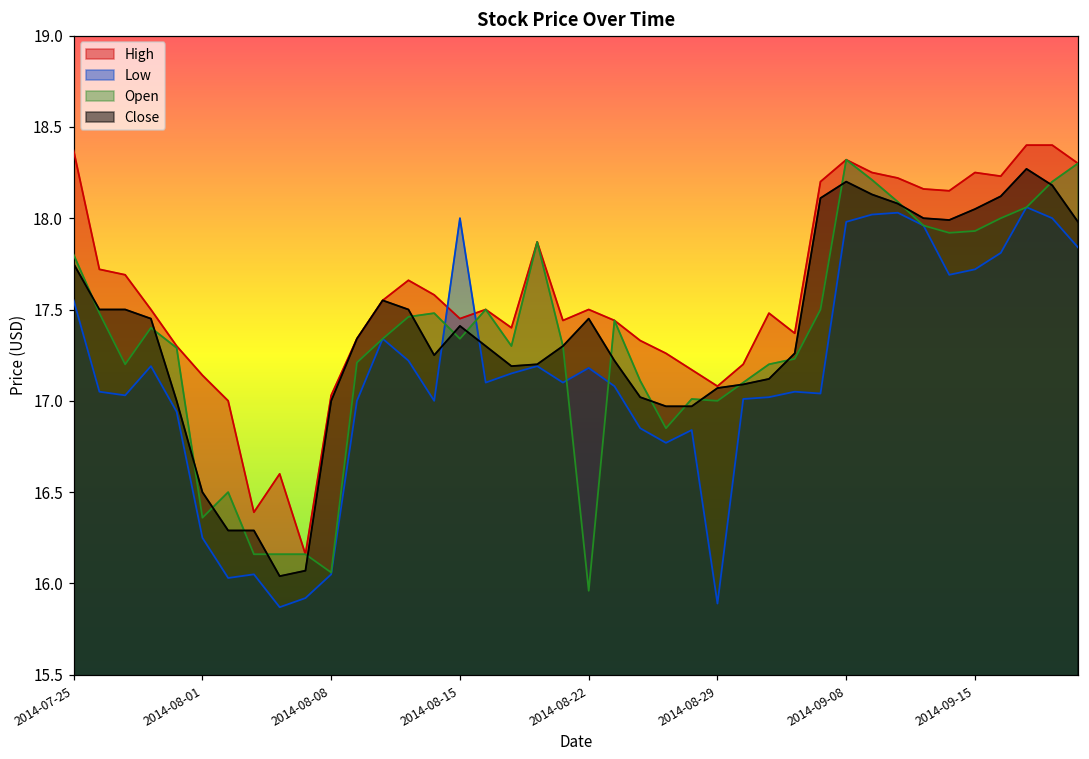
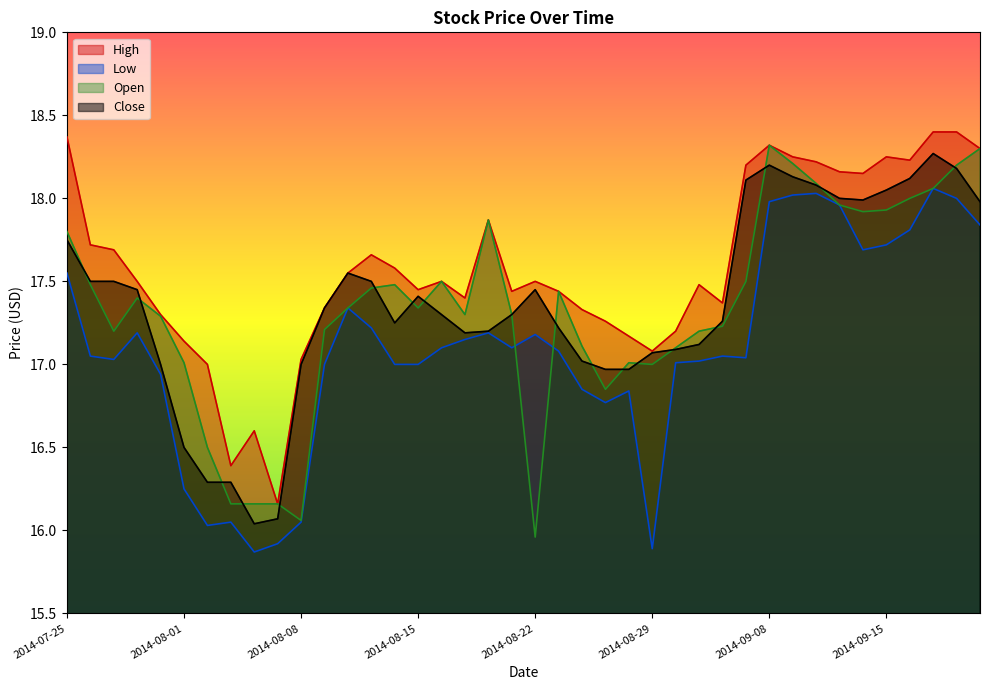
Open, 2014-08-01: 16.36 -> 17.01
Low, 2014-08-15: 18 -> 17
